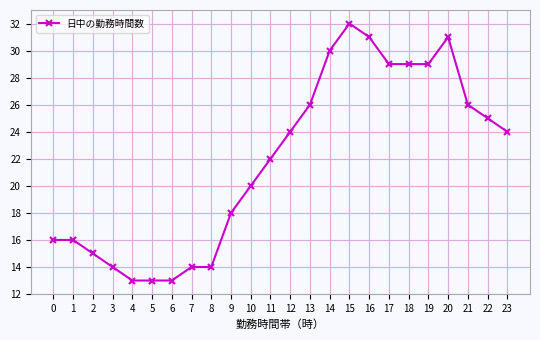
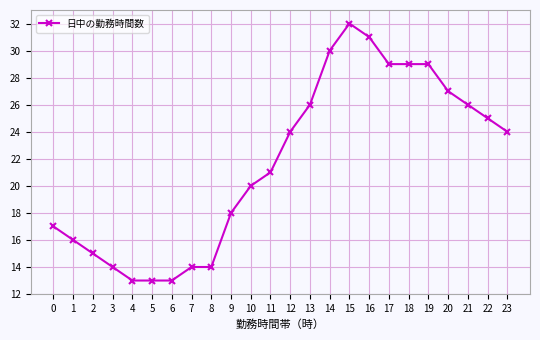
0: 16 -> 17
11: 22 -> 21
20: 31 -> 27
